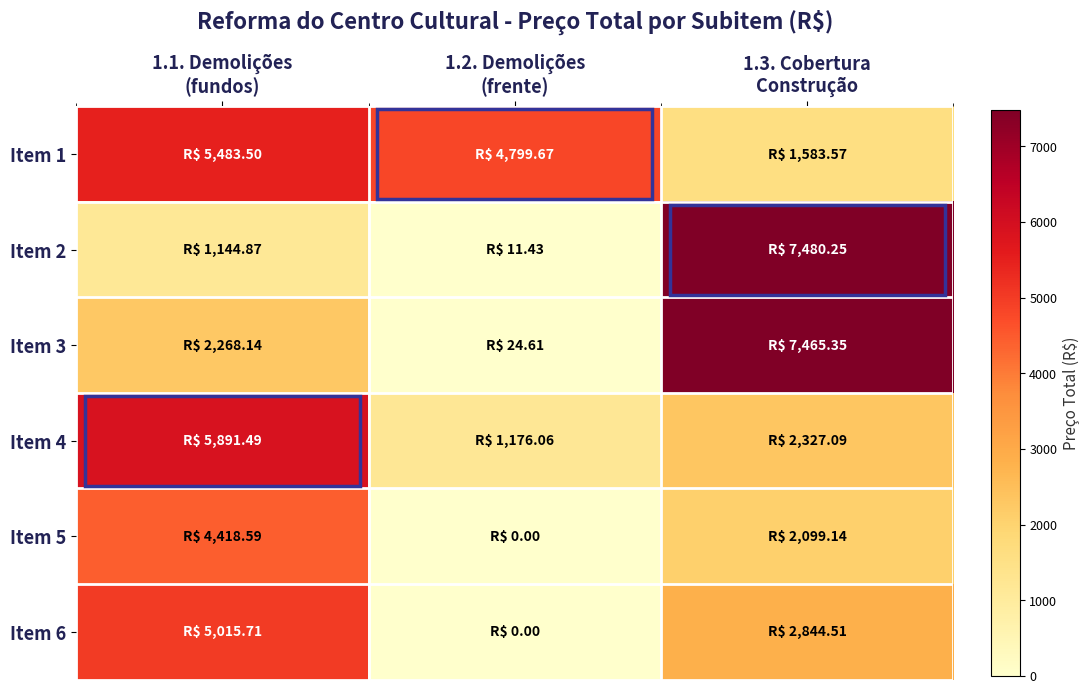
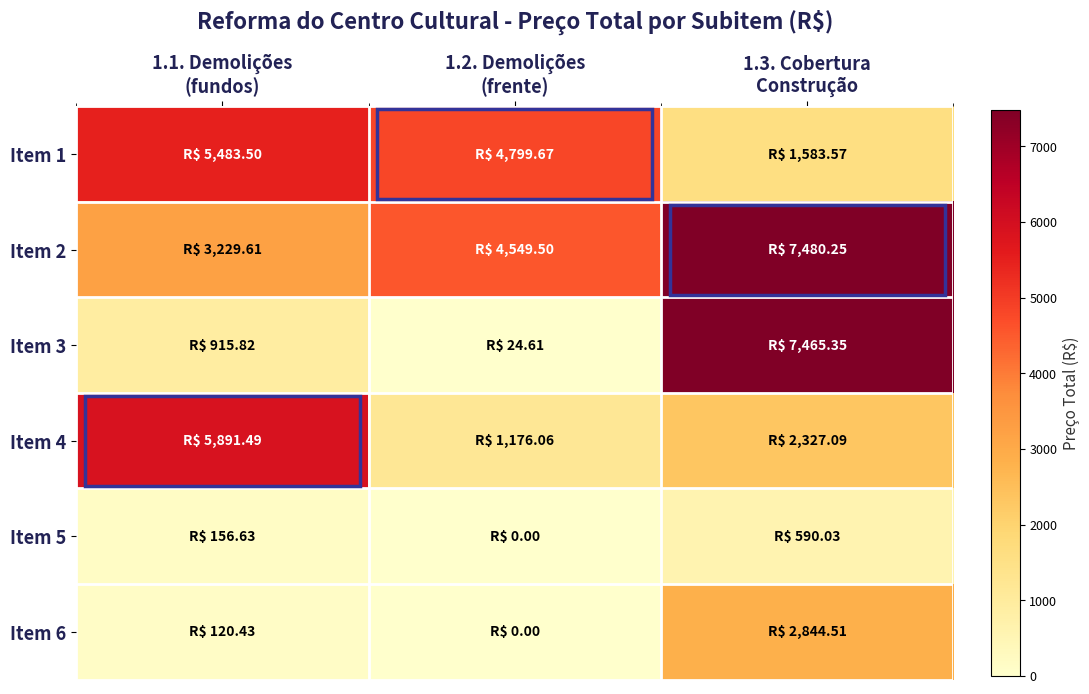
Item 2, 1.1. Demolições (fundos): 1,144.87 -> 3,229.61
Item 2, 1.2. Demolições (frente): 11.43 -> 4,549.50
Item 3, 1.1. Demolições (fundos): 2,268.14 -> 915.82
Item 5, 1.1. Demolições (fundos): 4,418.59 -> 156.63
Item 5, 1.3. Cobertura Construção: 2,099.14 -> 590.03
Item 6, 1.1. Demolições (fundos): 5,015.71 -> 120.43
